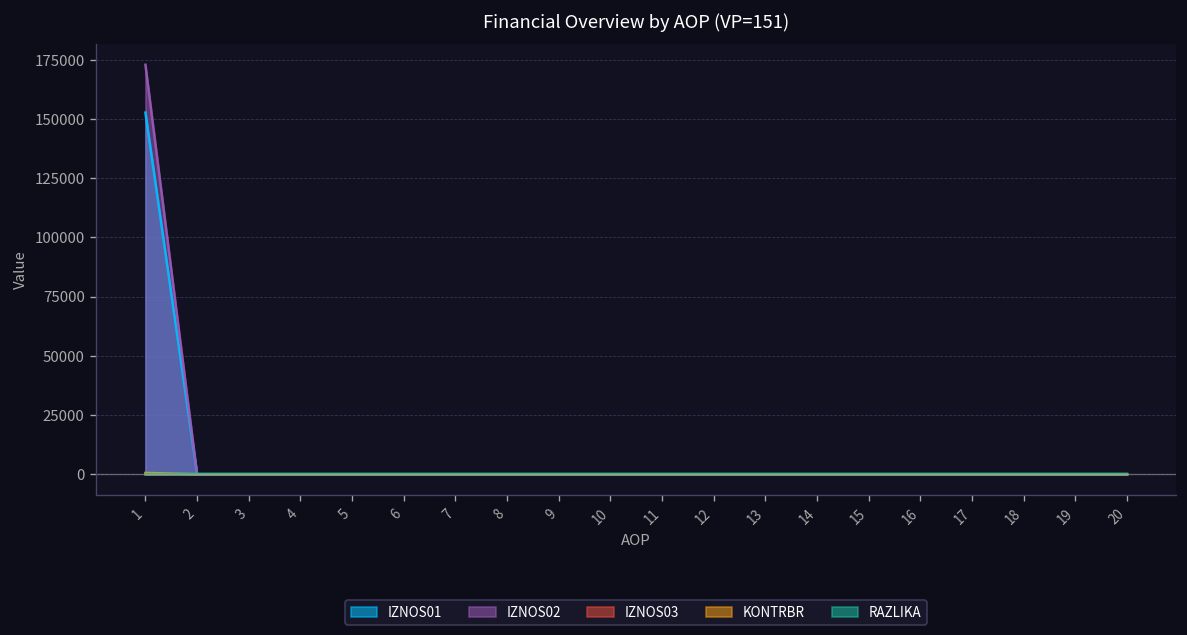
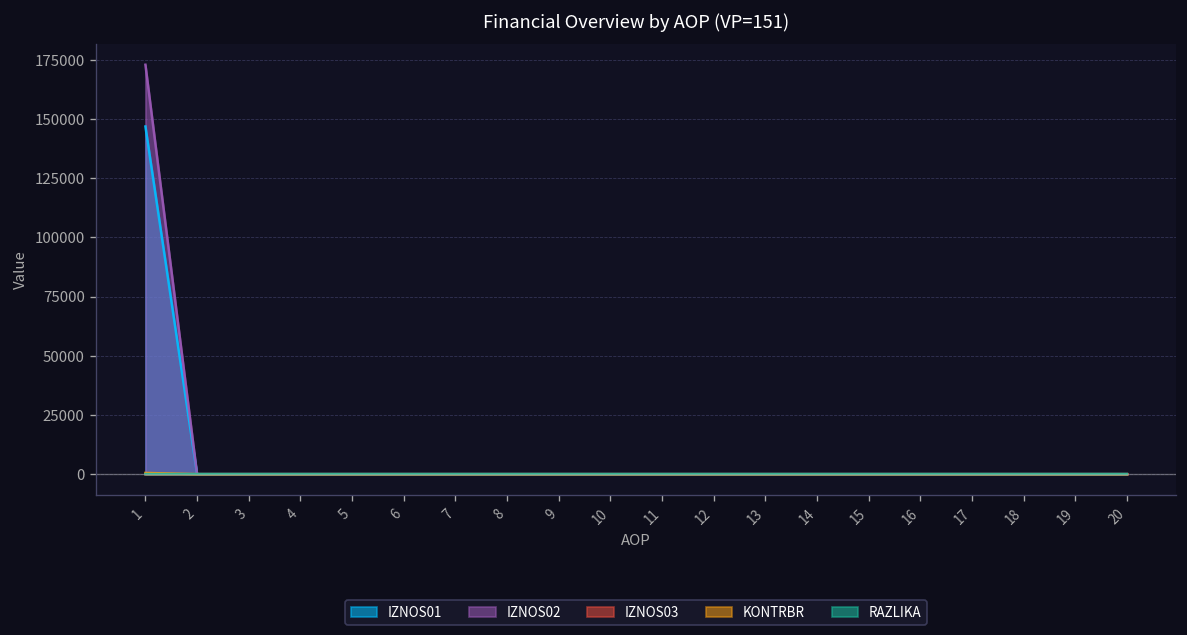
IZNOS01, 1: 153000 -> 147000
